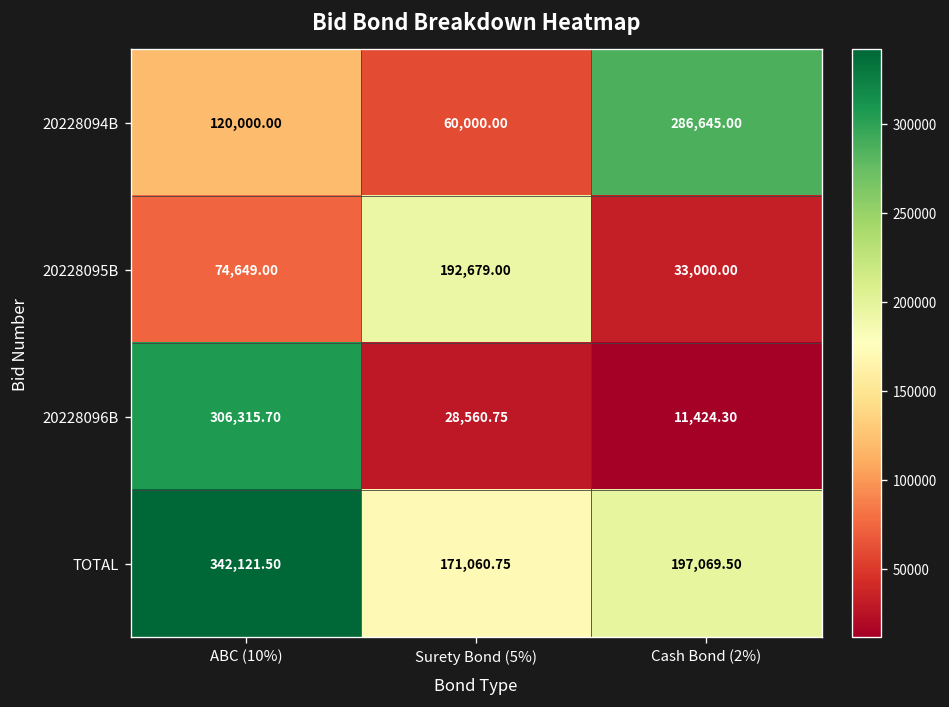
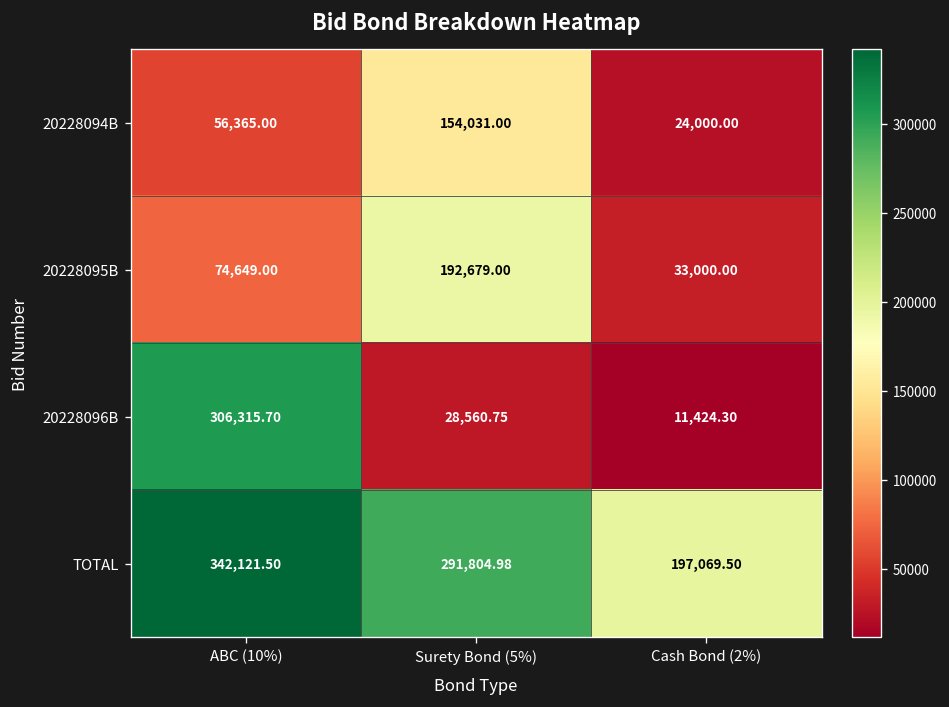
20228094B, ABC (10%): 120,000.00 -> 56,365.00
20228094B, Surety Bond (5%): 60,000.00 -> 154,031.00
20228094B, Cash Bond (2%): 286,645.00 -> 24,000.00
TOTAL, Surety Bond (5%): 171,060.75 -> 291,804.98
